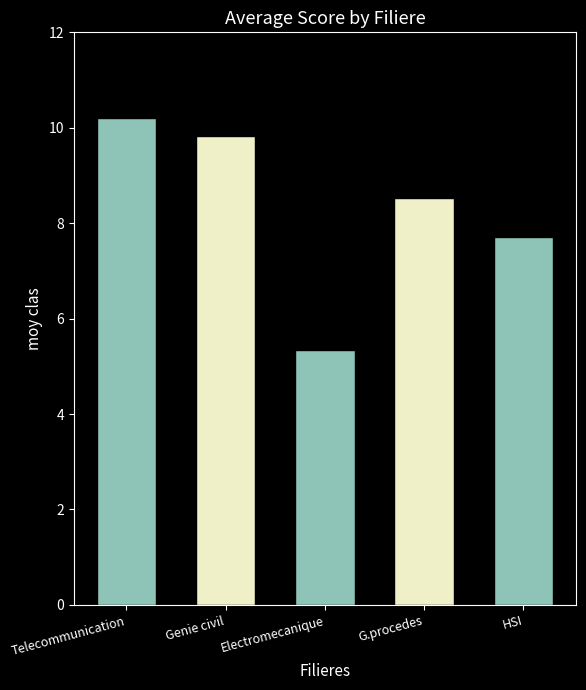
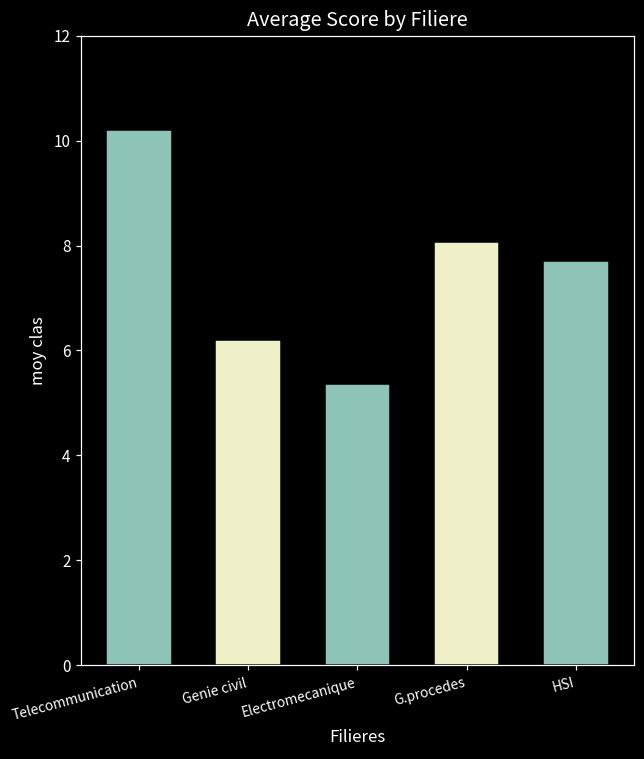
Genie civil: 9.8 -> 6.2
G.procedes: 8.5 -> 8.1
